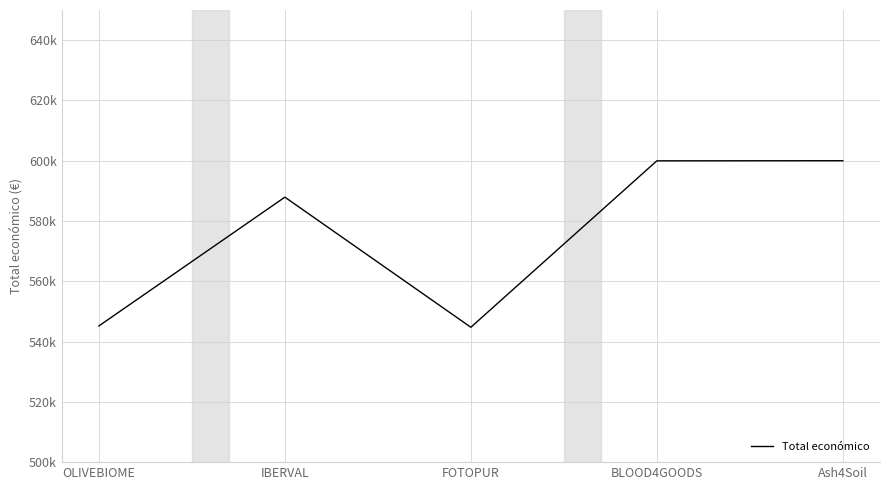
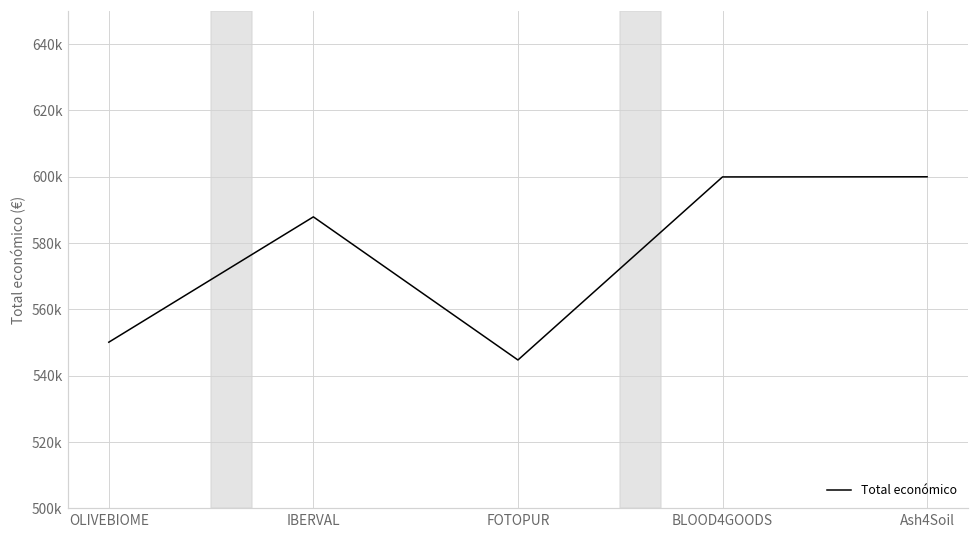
OLIVEBIOME: 545000 -> 550000
